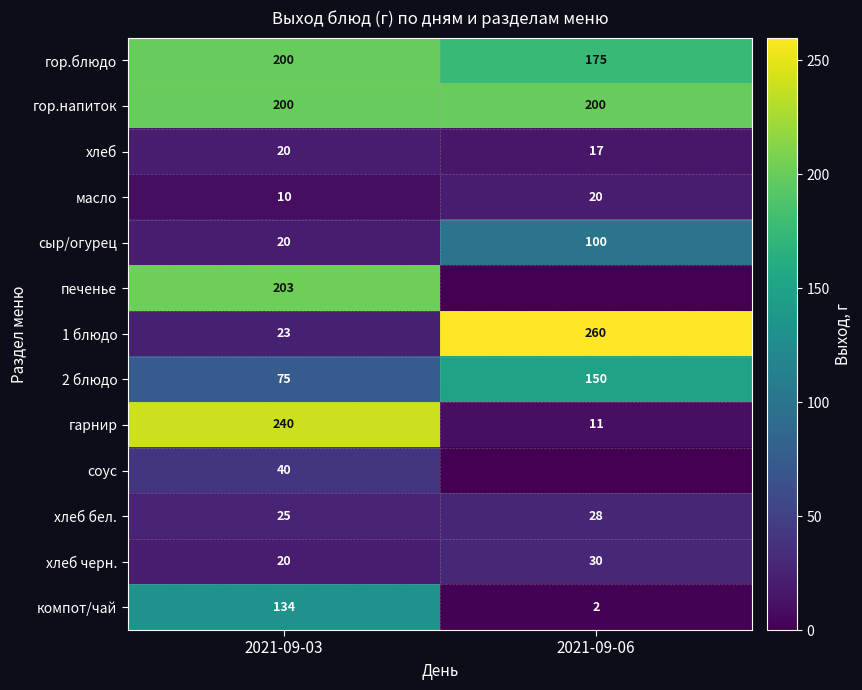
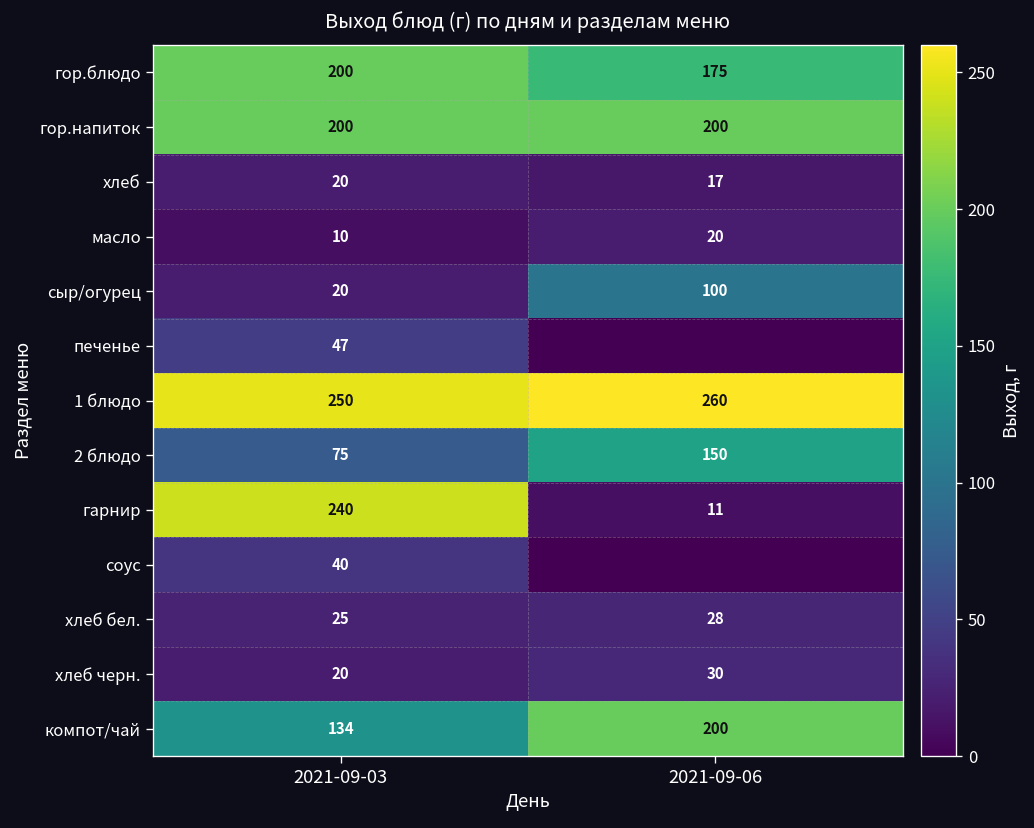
печенье, 2021-09-03: 203 -> 47
1 блюдо, 2021-09-03: 23 -> 250
компот/чай, 2021-09-06: 2 -> 200
